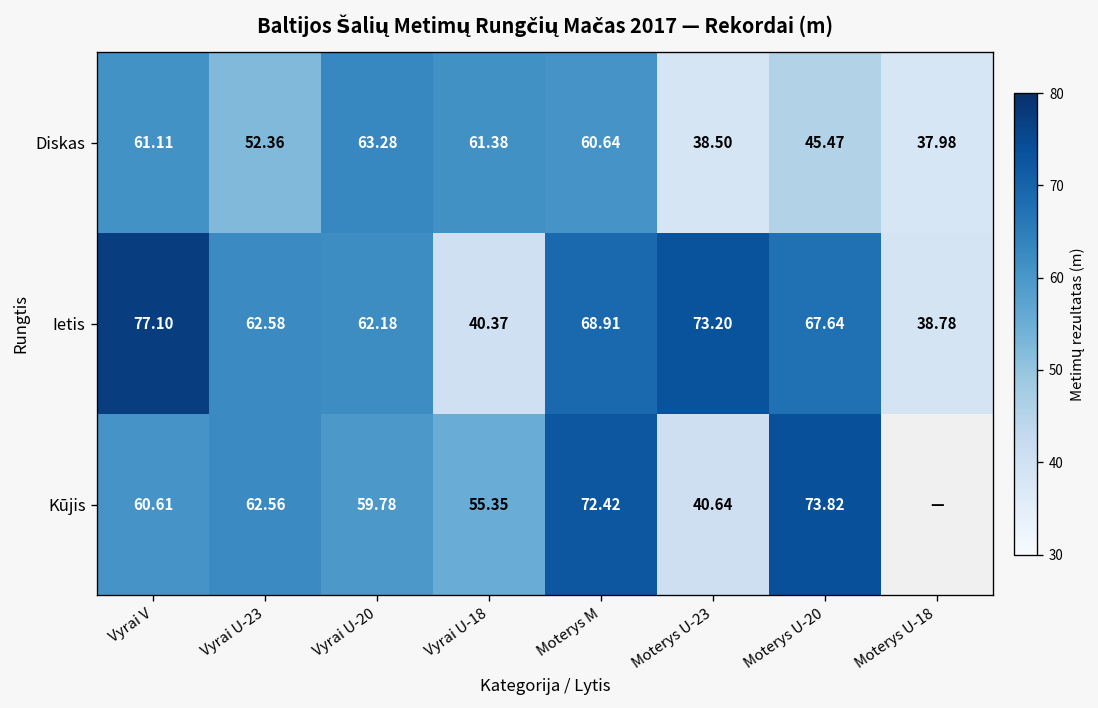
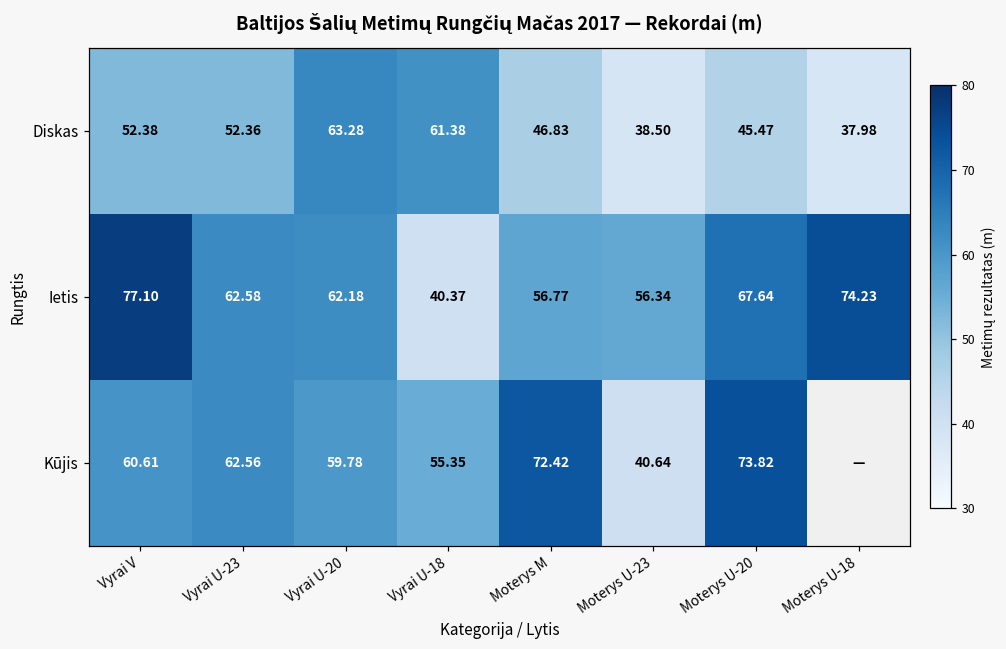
Diskas, Vyrai V: 61.11 -> 52.38
Diskas, Moterys M: 60.64 -> 46.83
Ietis, Moterys M: 68.91 -> 56.77
Ietis, Moterys U-23: 73.20 -> 56.34
Ietis, Moterys U-18: 38.78 -> 74.23
